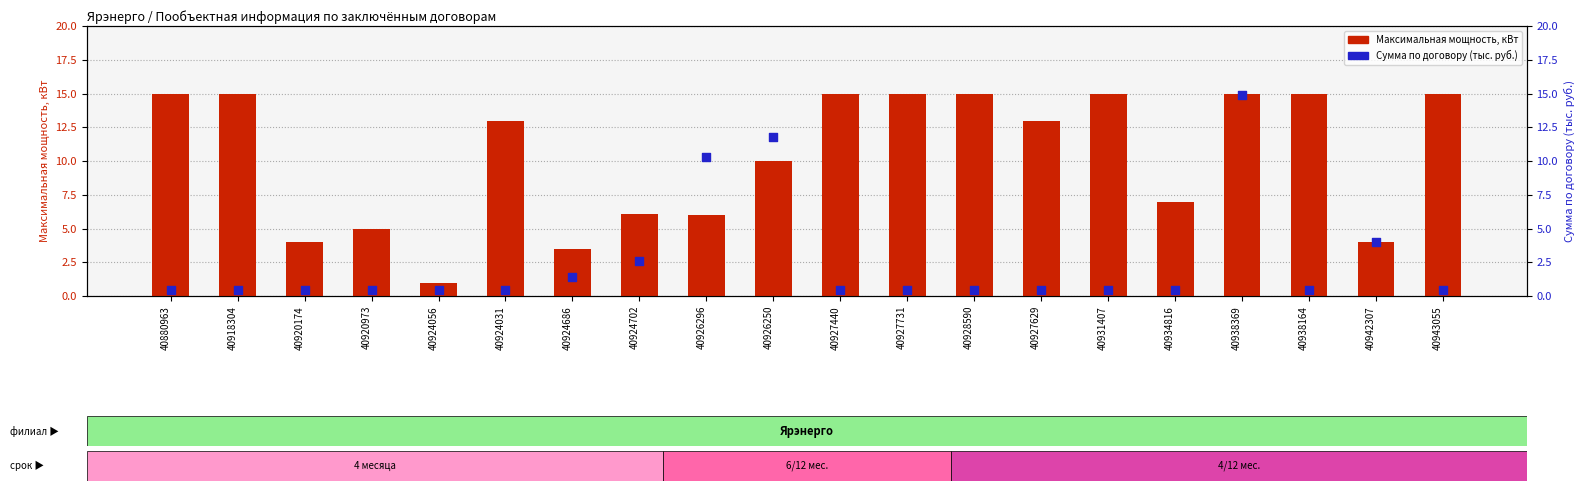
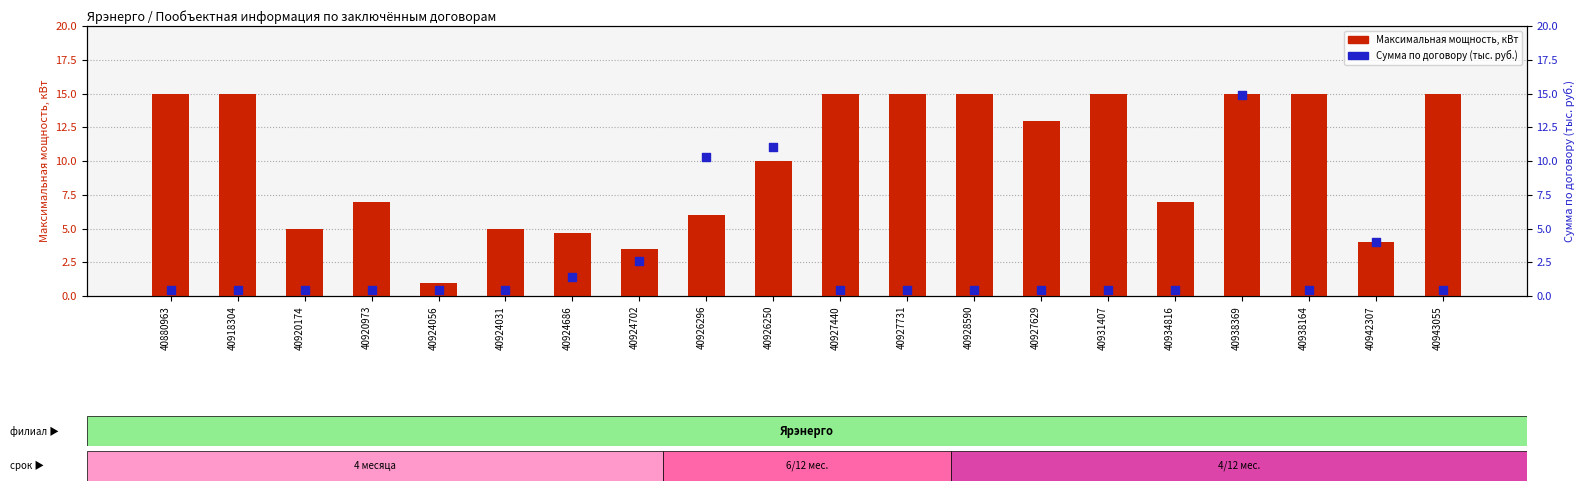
Максимальная мощность, кВт, 40920174: 4 -> 5
Максимальная мощность, кВт, 40920973: 5 -> 7
Максимальная мощность, кВт, 40924031: 13 -> 5
Максимальная мощность, кВт, 40924686: 3.5 -> 4.7
Максимальная мощность, кВт, 40924702: 6.1 -> 3.5
Сумма по договору (тыс. руб.), 40926250: 11.8 -> 11.1
